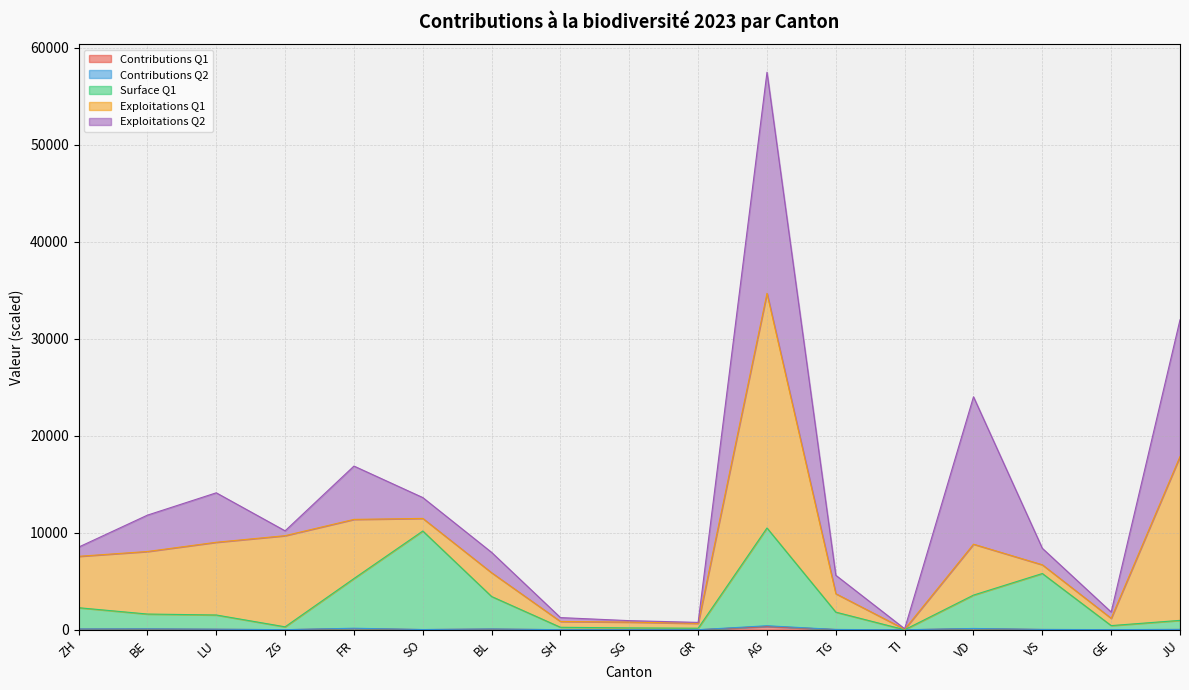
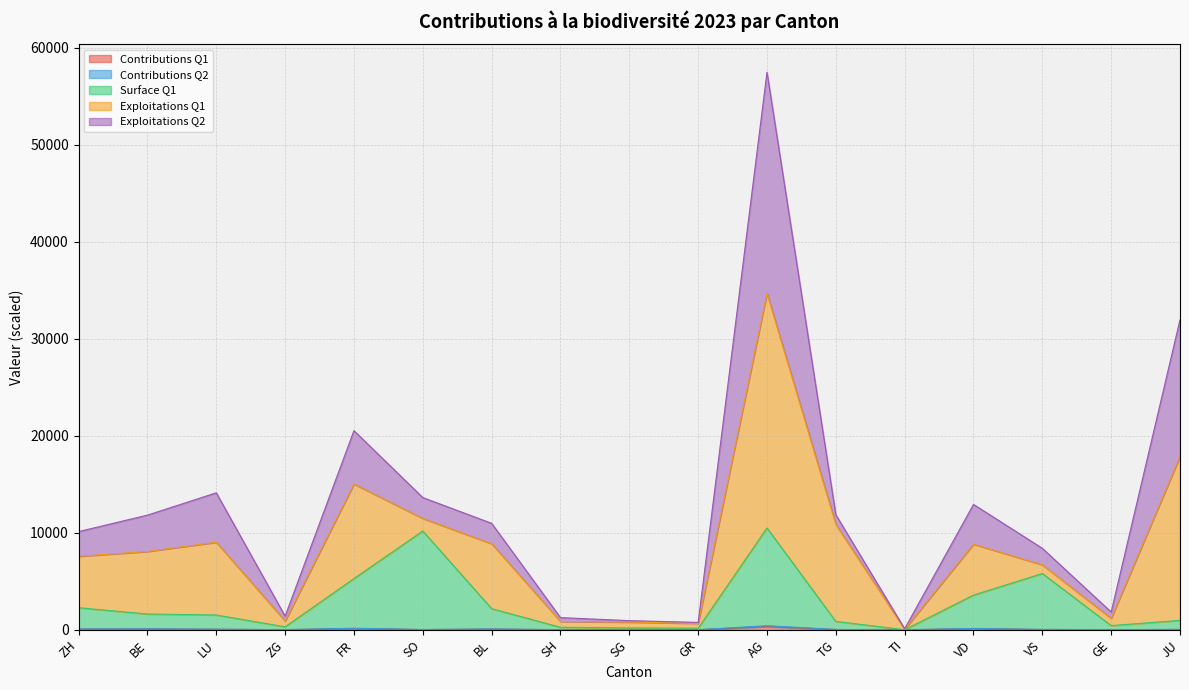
Exploitations Q2, ZH: 1000 -> 3000
Exploitations Q1, ZG: 9000 -> 1000
Exploitations Q1, FR: 6000 -> 10000
Surface Q1, BL: 3000 -> 2000
Exploitations Q1, BL: 2000 -> 7000
Surface Q1, TG: 2000 -> 1000
Exploitations Q1, TG: 2000 -> 10000
Exploitations Q2, TG: 2000 -> 1000
Exploitations Q2, VD: 15000 -> 4000
